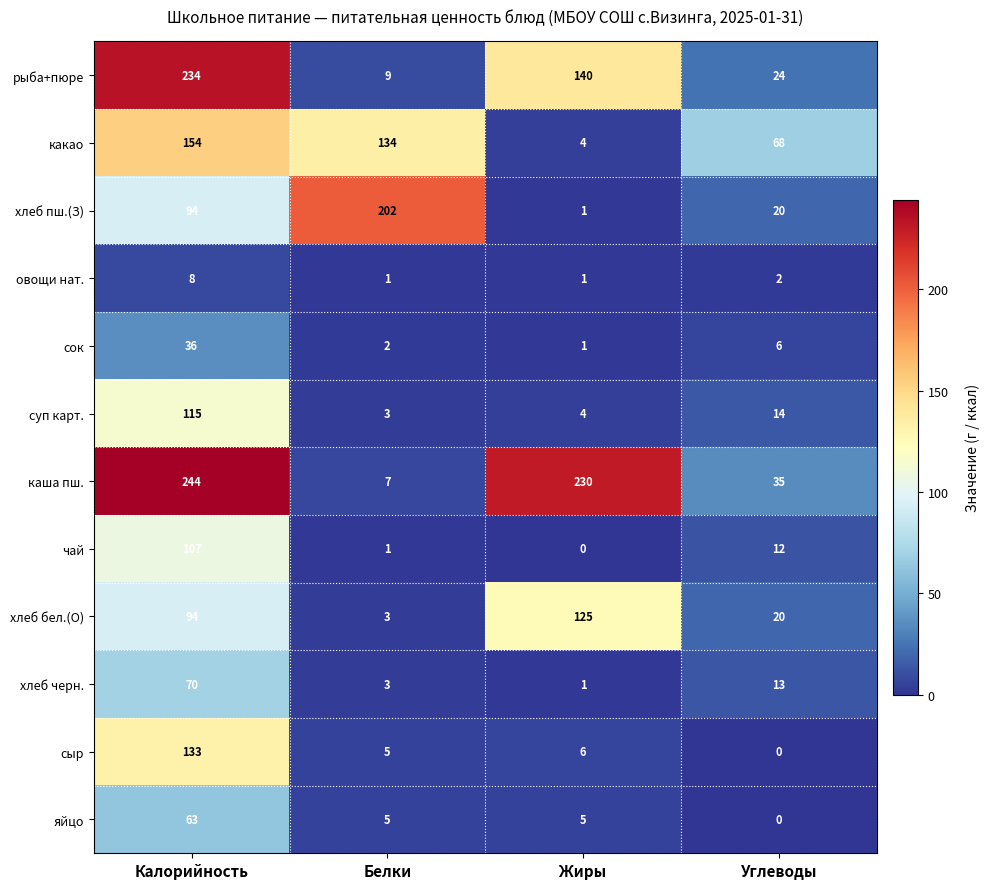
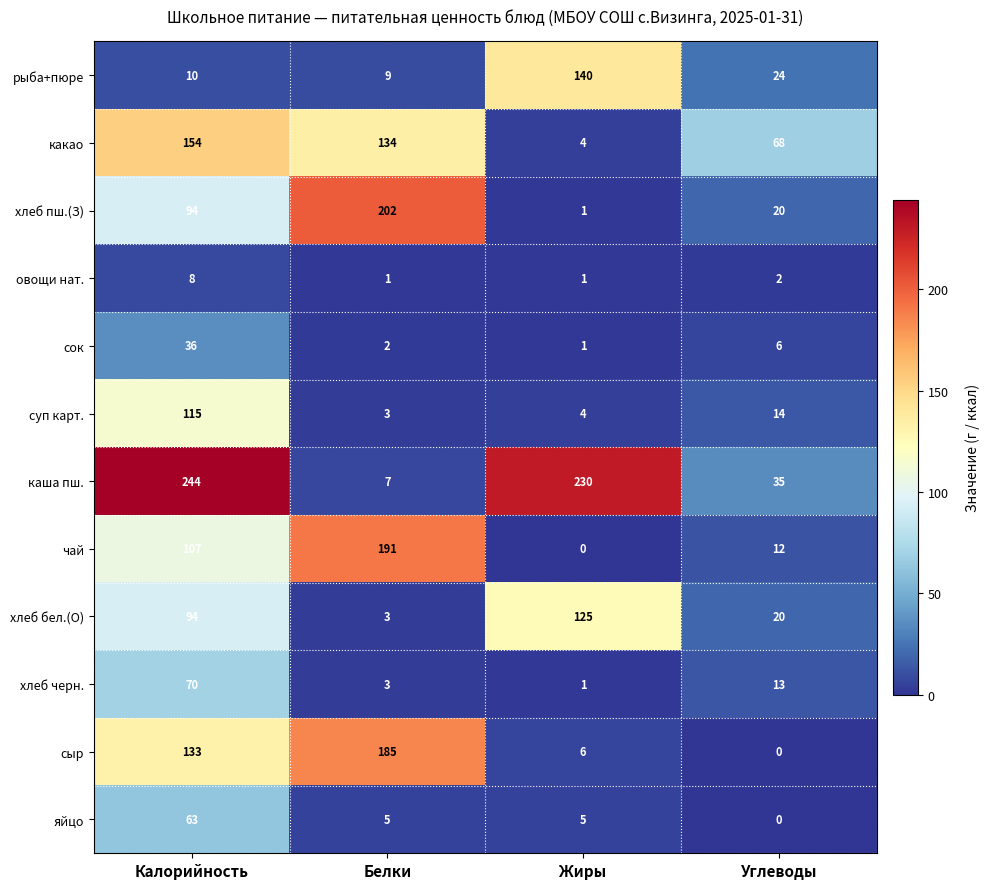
рыба+пюре, Калорийность: 234 -> 10
чай, Белки: 1 -> 191
сыр, Белки: 5 -> 185
